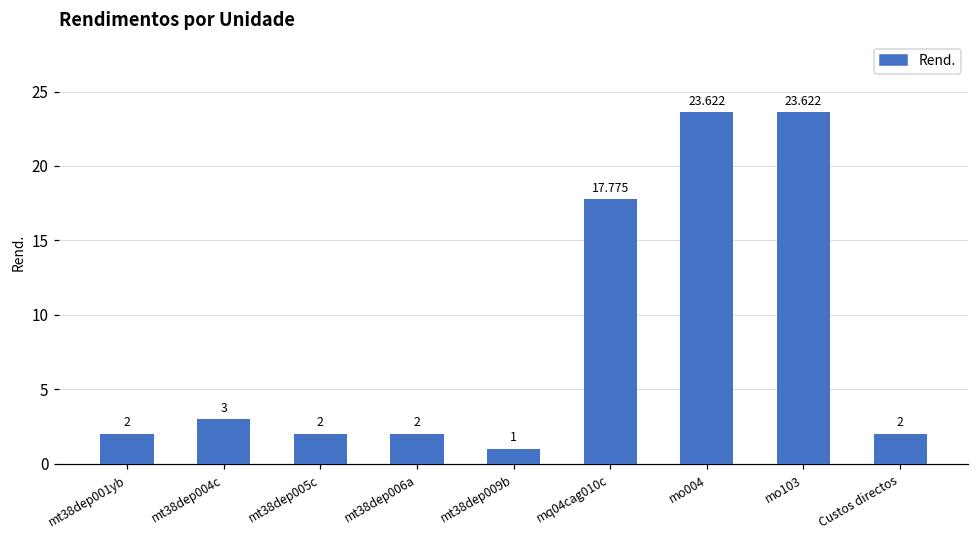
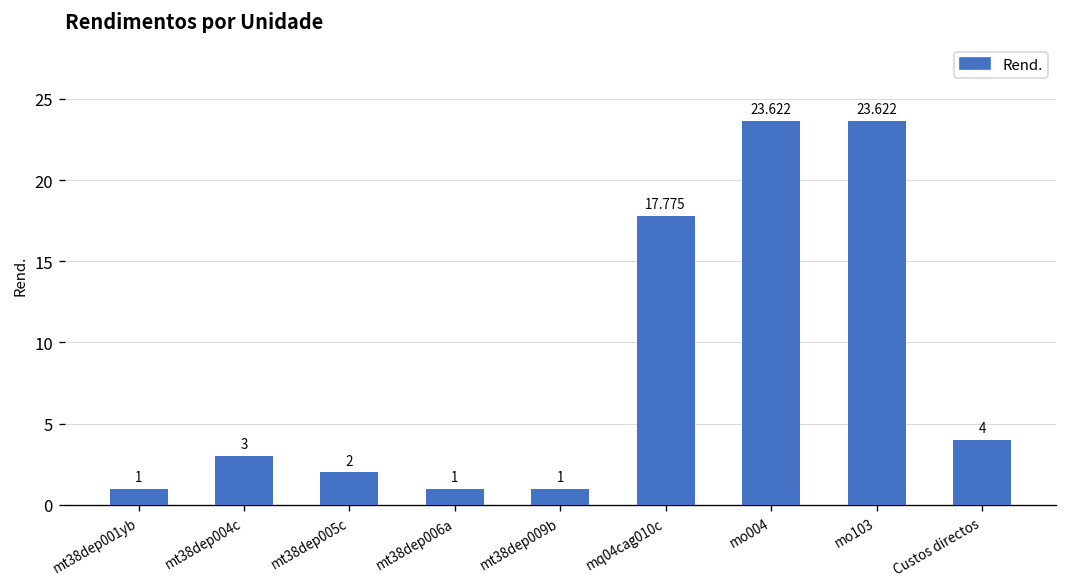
mt38dep001yb: 2 -> 1
mt38dep006a: 2 -> 1
Custos directos: 2 -> 4
